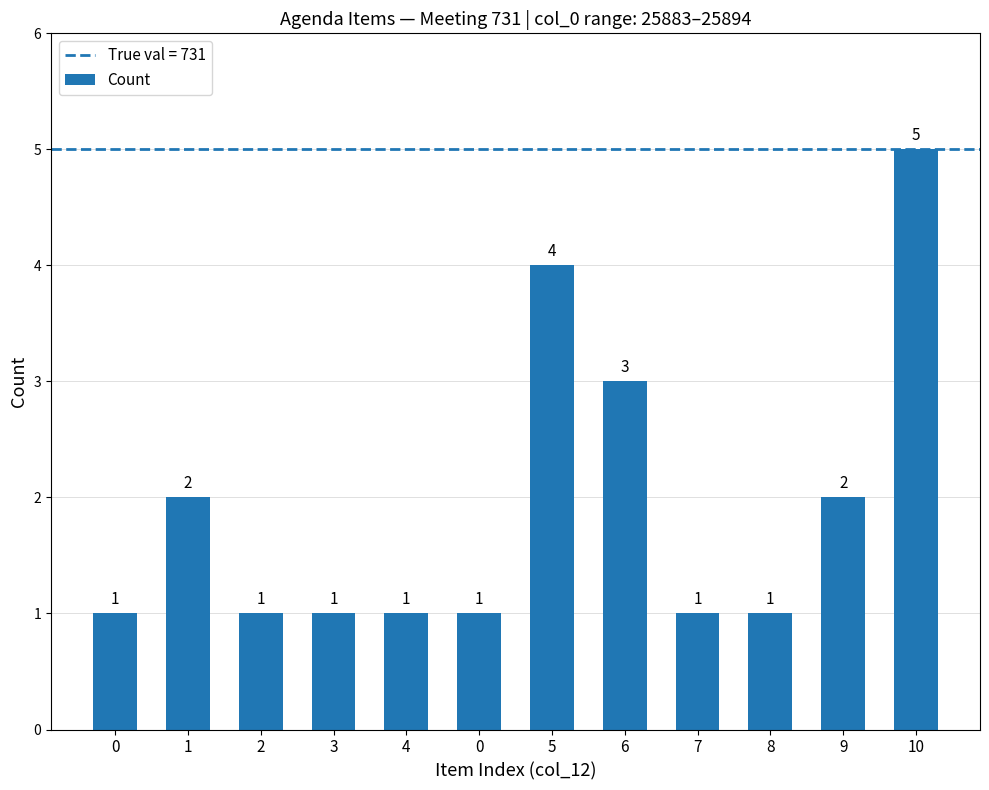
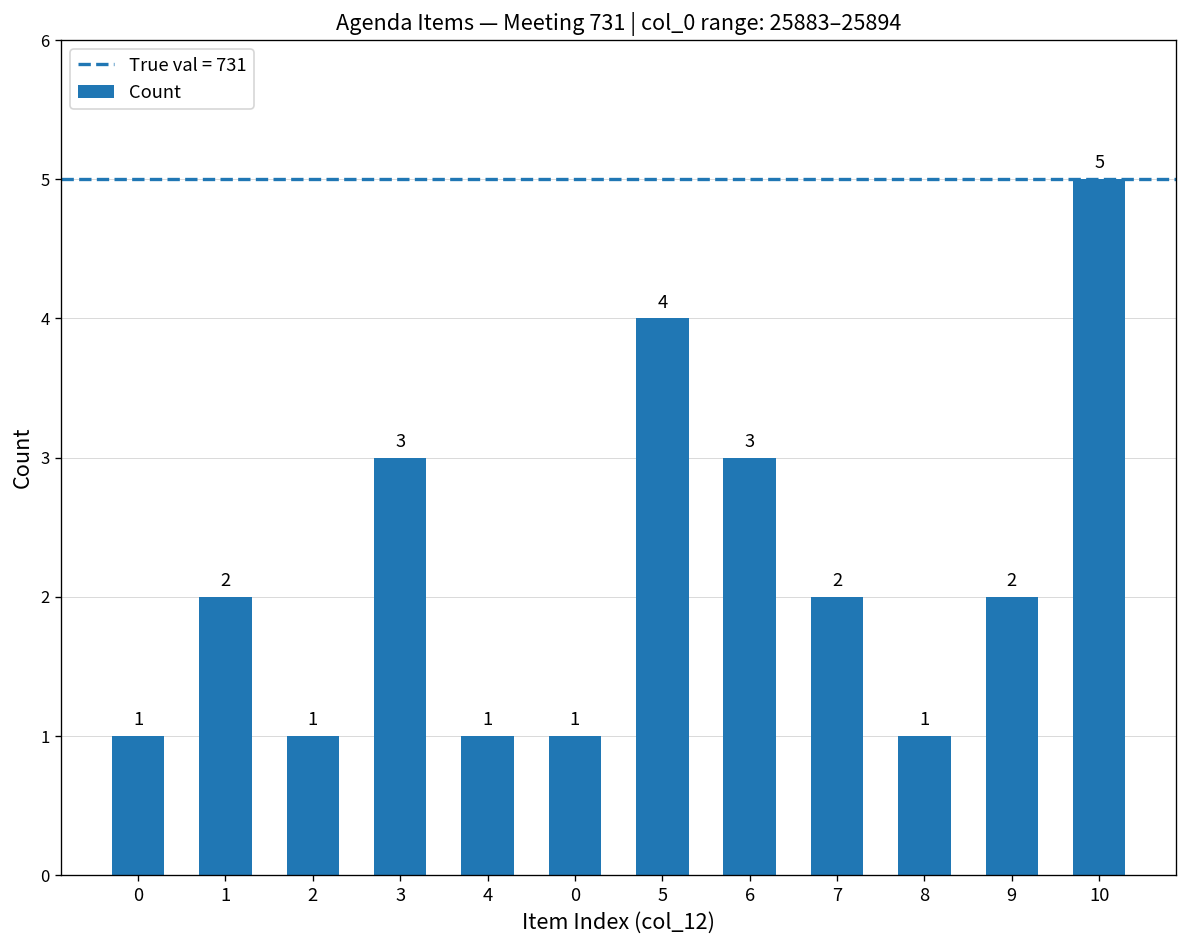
3: 1 -> 3
7: 1 -> 2
